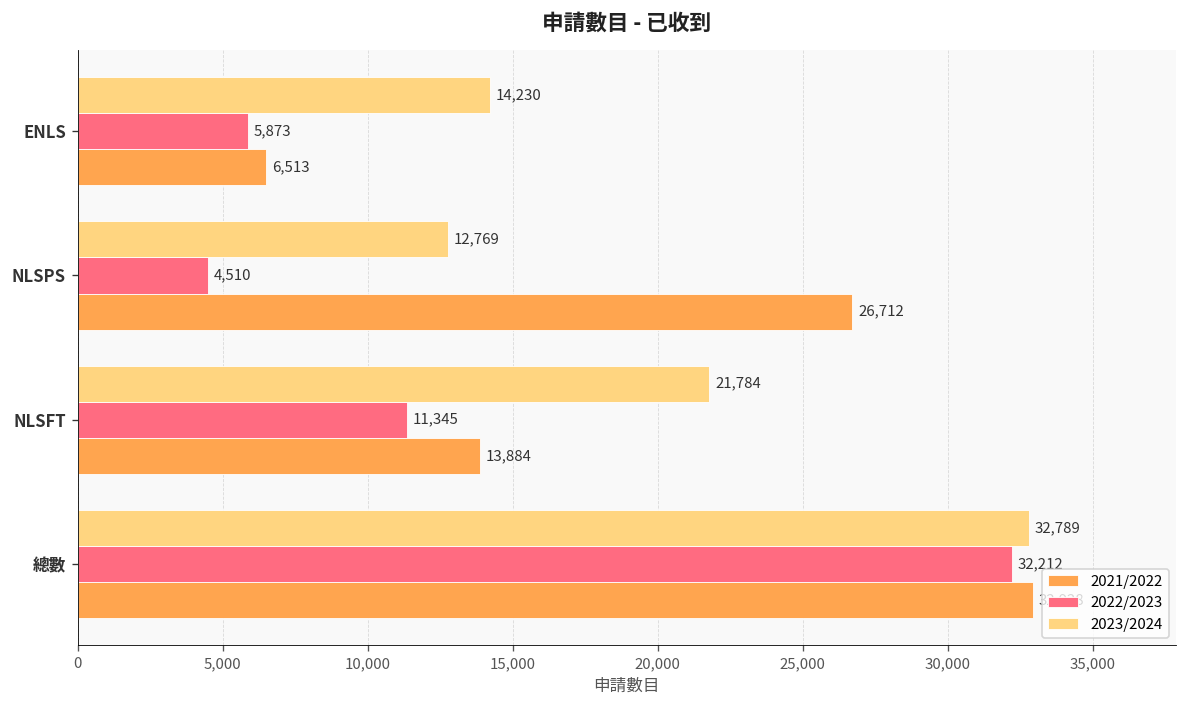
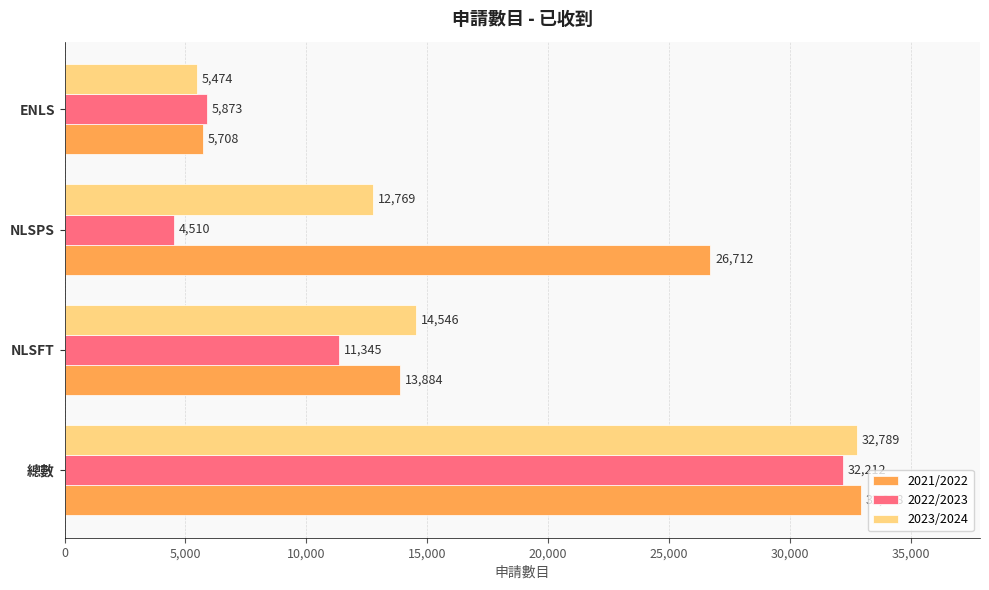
2023/2024, ENLS: 14,230 -> 5,474
2021/2022, ENLS: 6,513 -> 5,708
2023/2024, NLSFT: 21,784 -> 14,546
